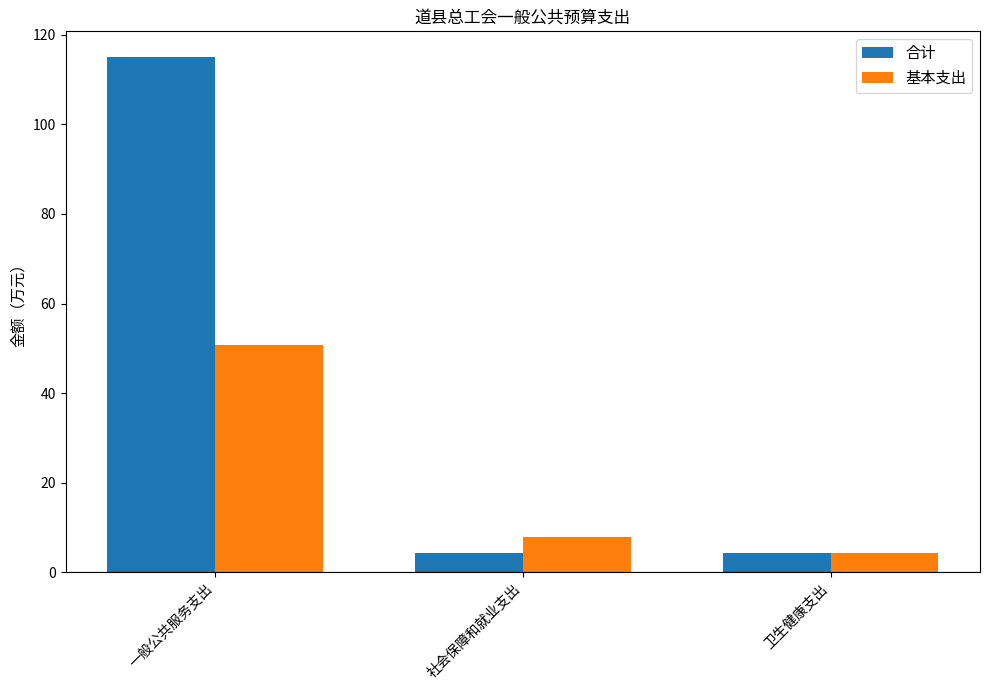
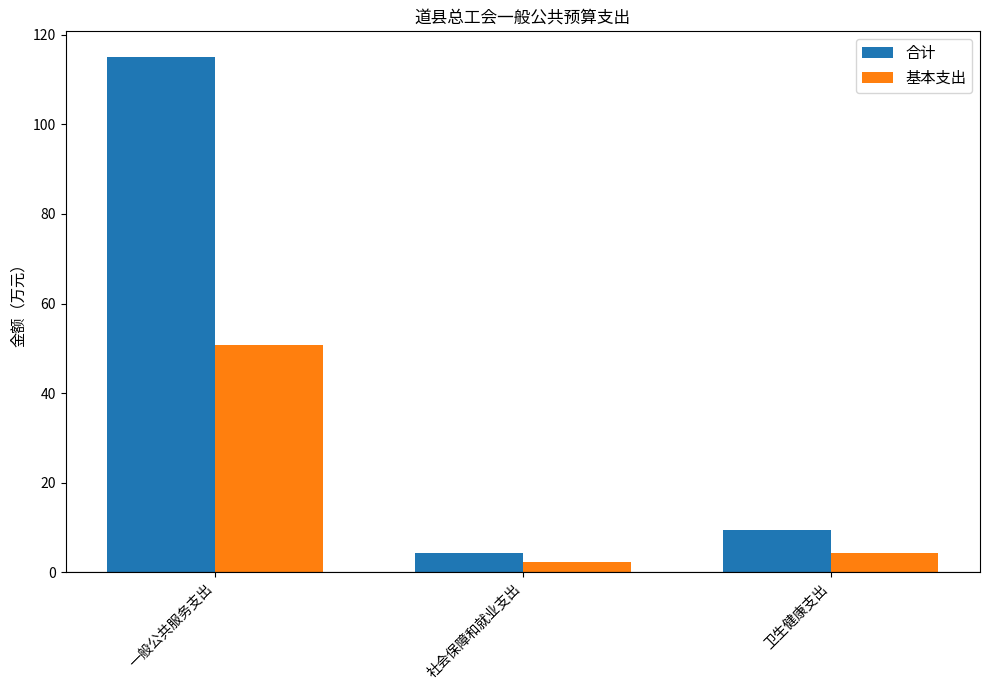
基本支出, 社会保障和就业支出: 8 -> 2
合计, 卫生健康支出: 4 -> 10
